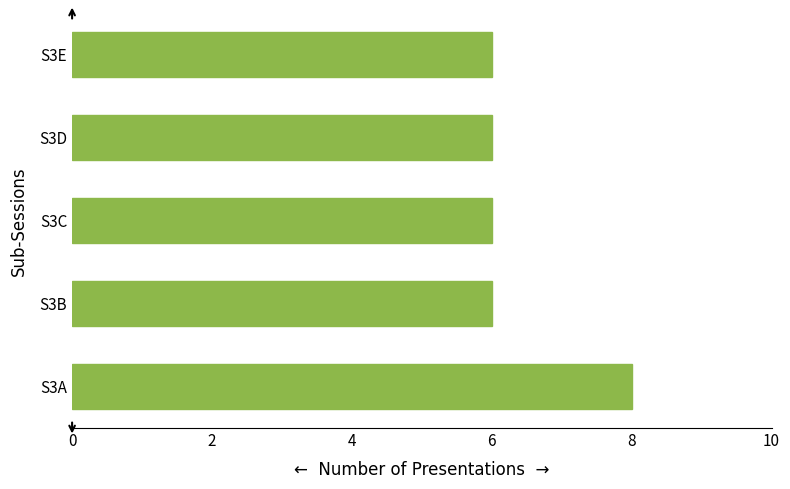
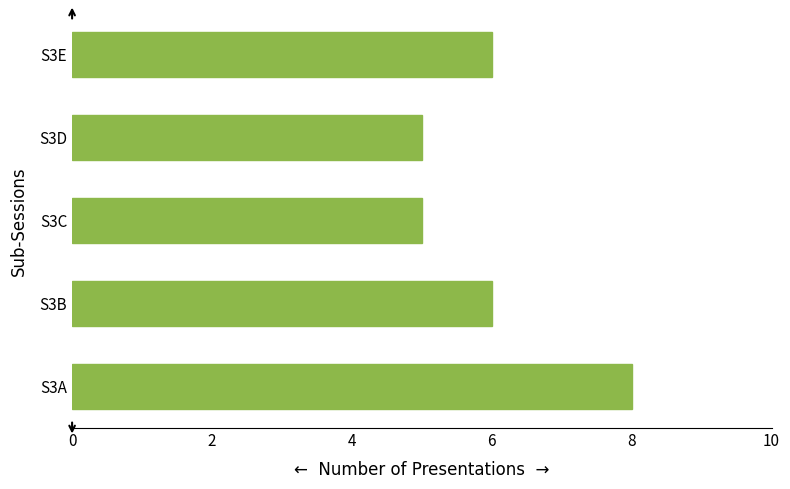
S3D: 6 -> 5
S3C: 6 -> 5
